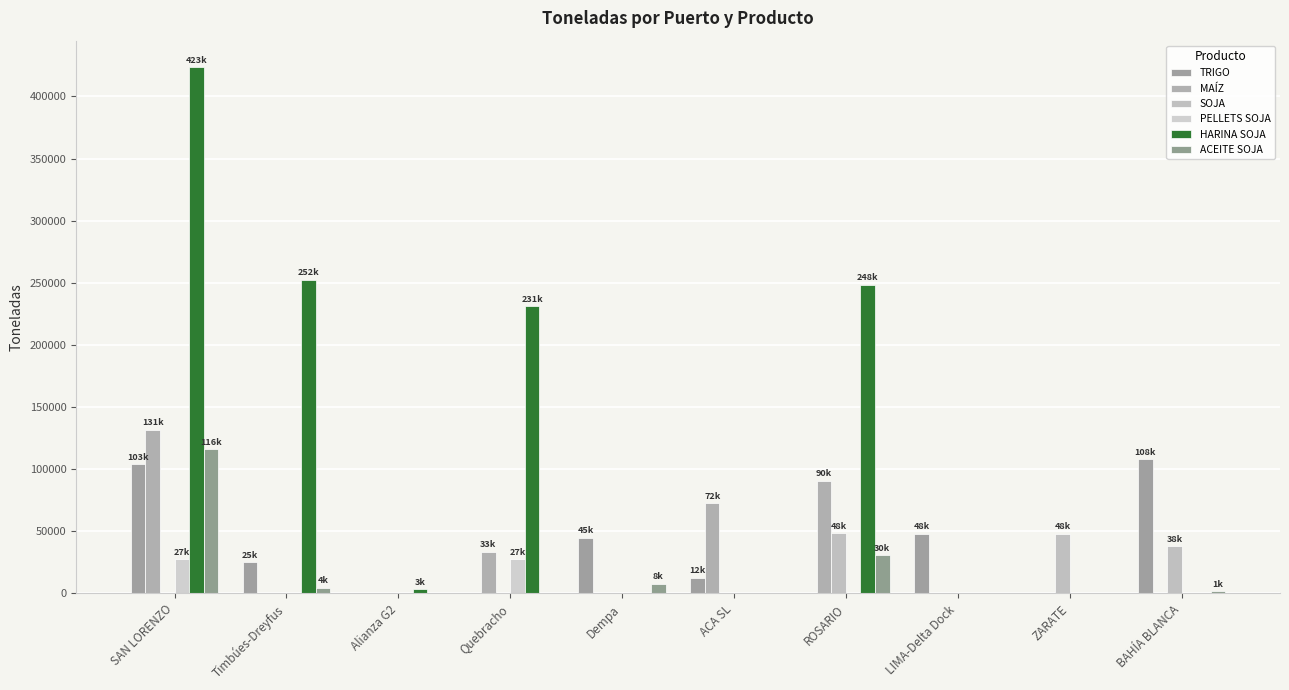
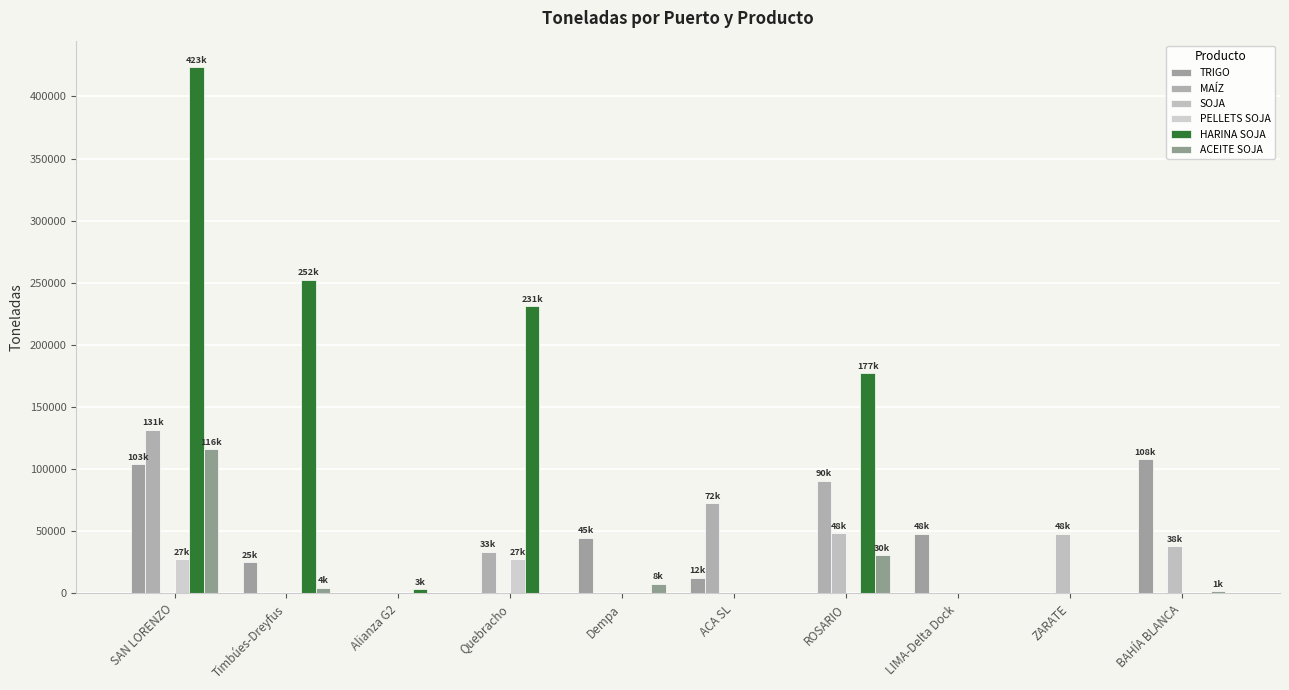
HARINA SOJA, ROSARIO: 248k -> 177k
